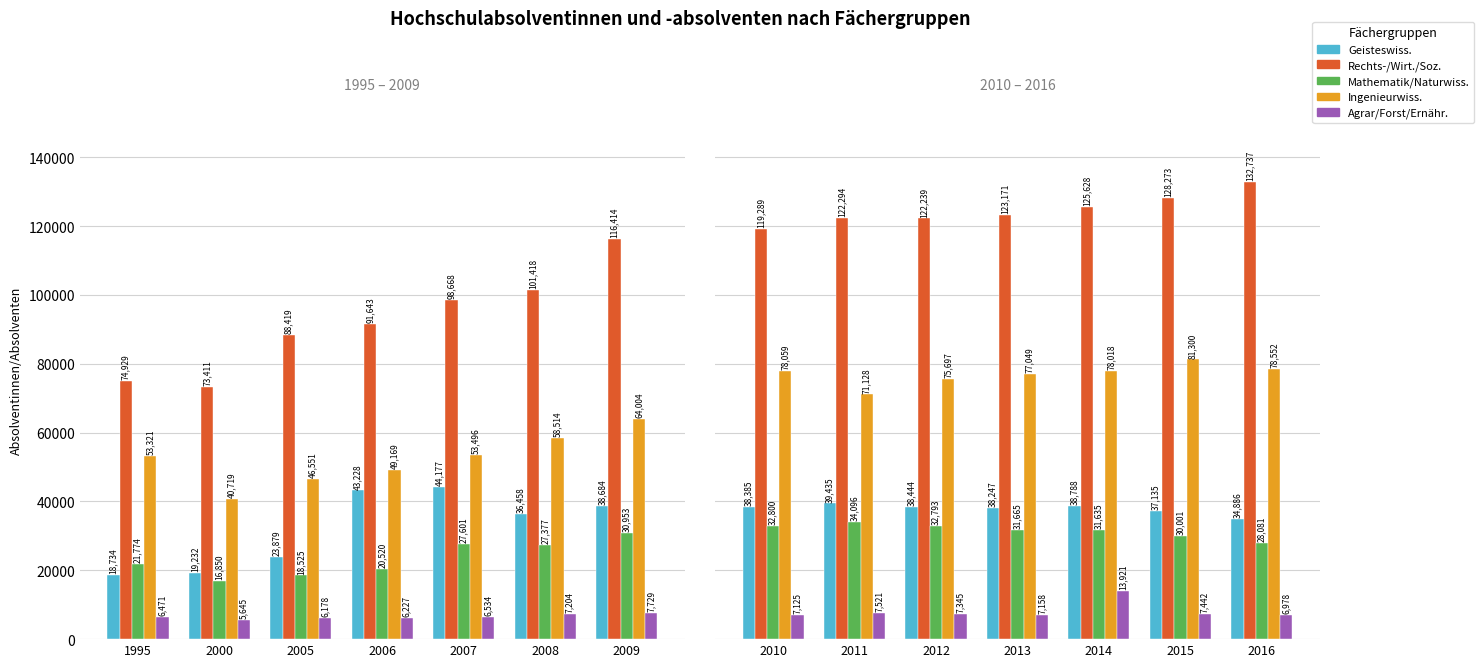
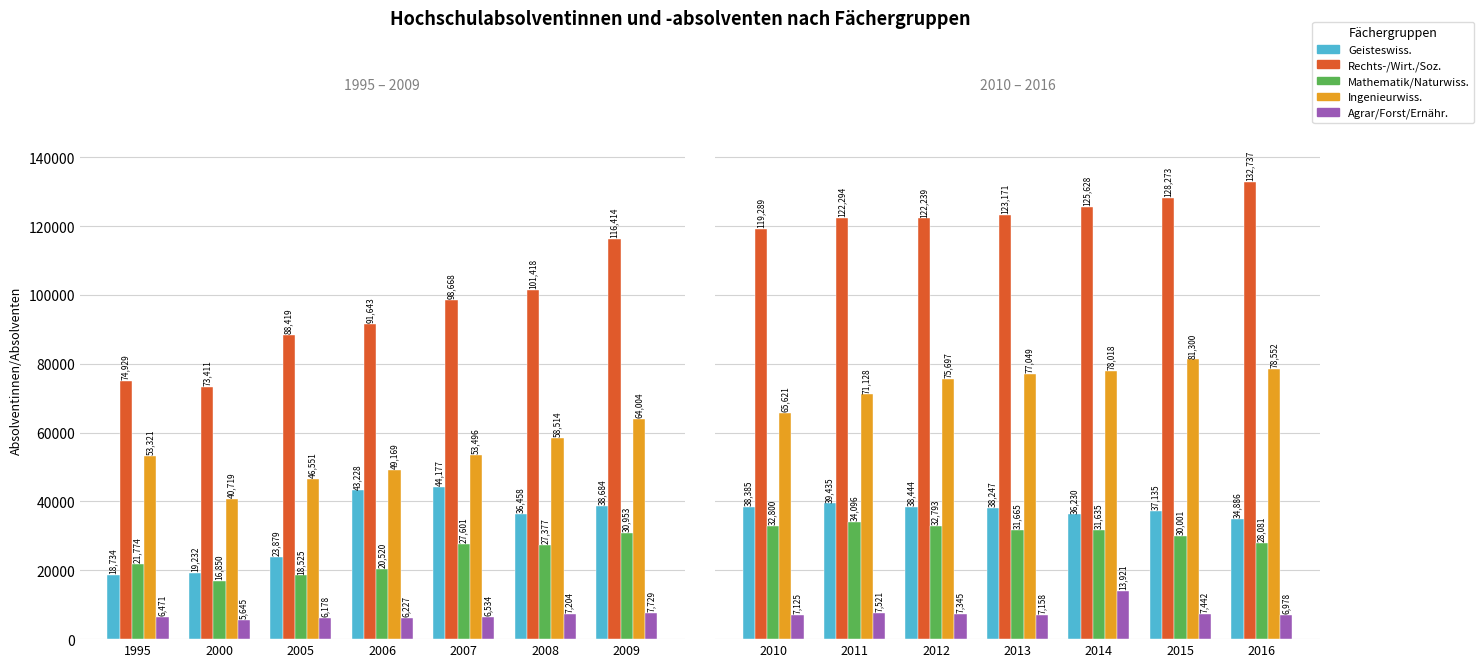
2010 – 2016, Ingenieurwiss., 2010: 78,059 -> 65,621
2010 – 2016, Geisteswiss., 2014: 38,788 -> 36,230
